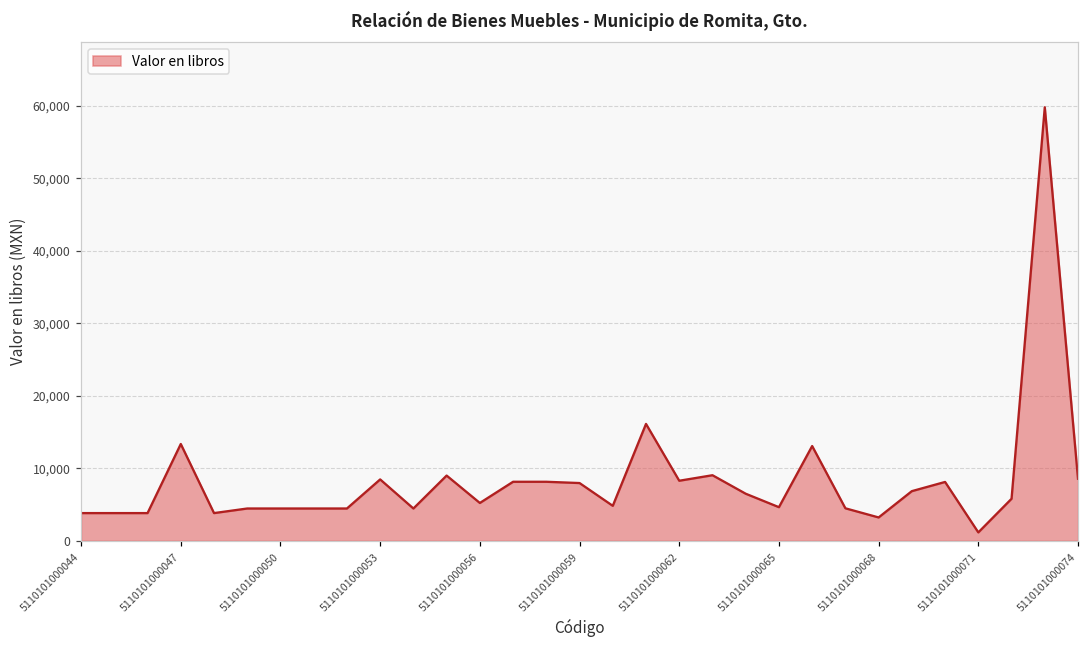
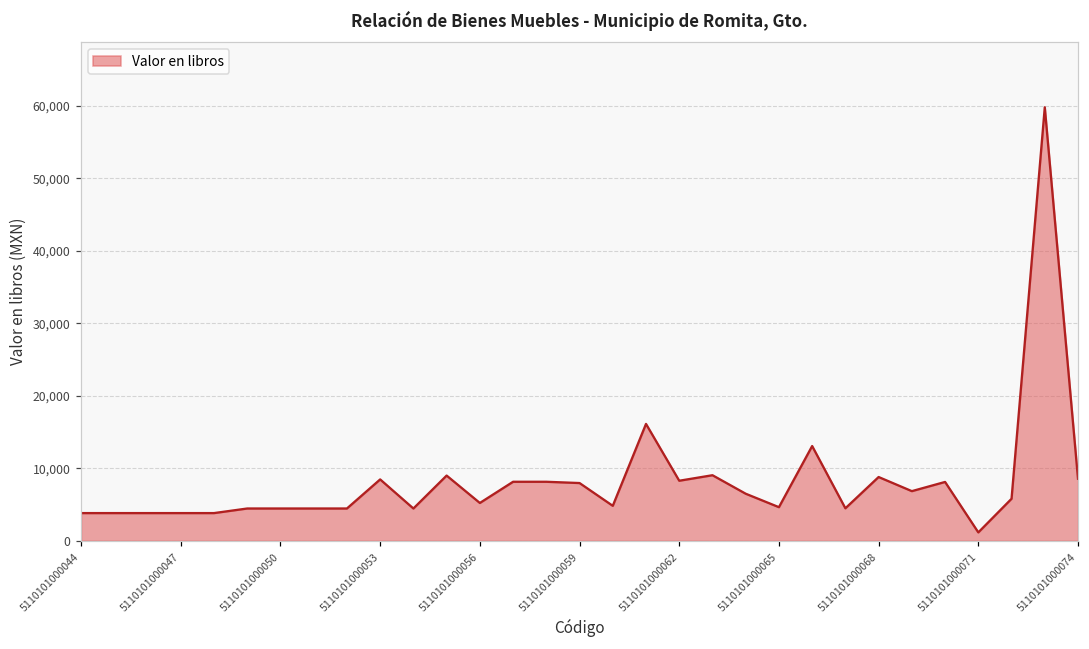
5110101000047: 13,000 -> 4,000
5110101000068: 3,000 -> 9,000
